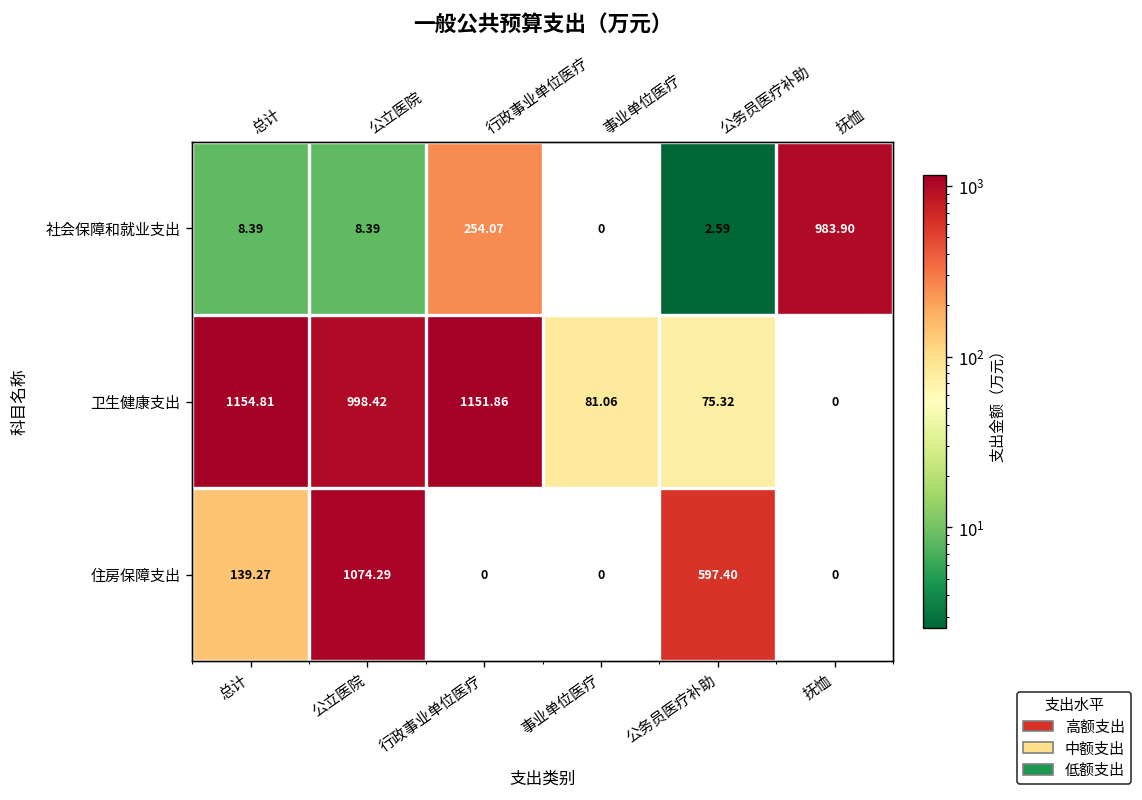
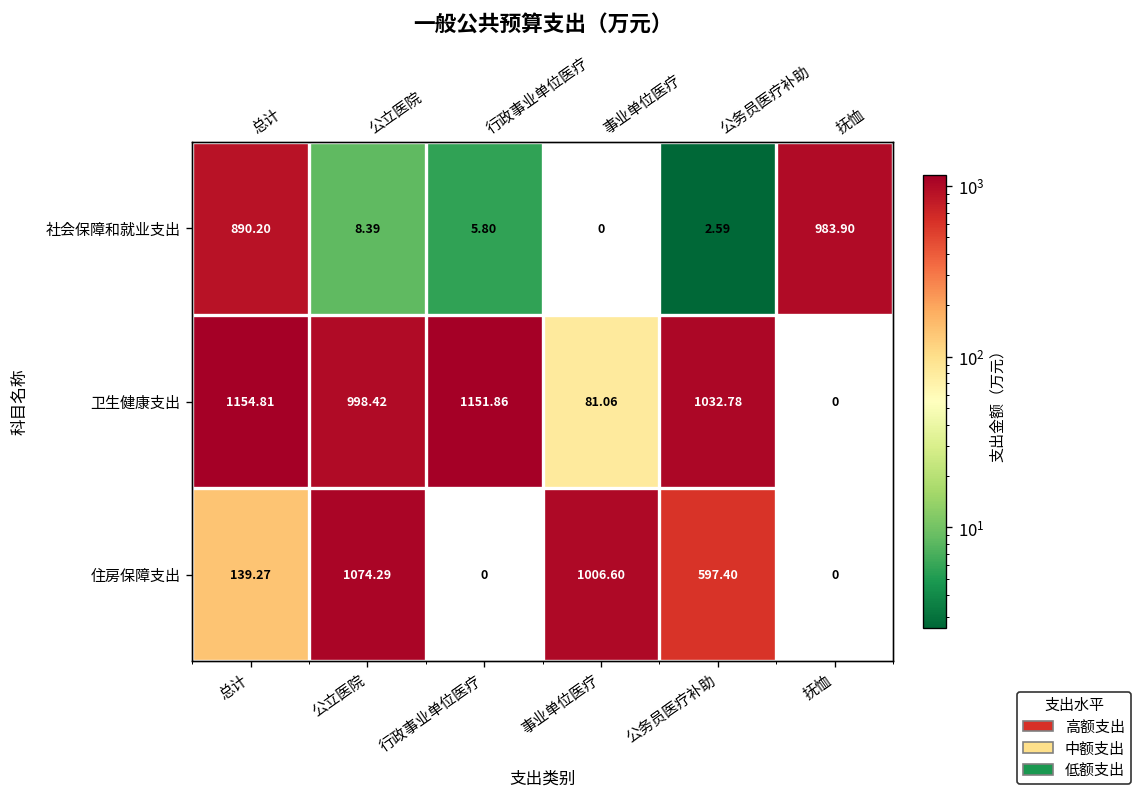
社会保障和就业支出, 总计: 8.39 -> 890.20
社会保障和就业支出, 行政事业单位医疗: 254.07 -> 5.80
卫生健康支出, 公务员医疗补助: 75.32 -> 1032.78
住房保障支出, 事业单位医疗: 0 -> 1006.60
